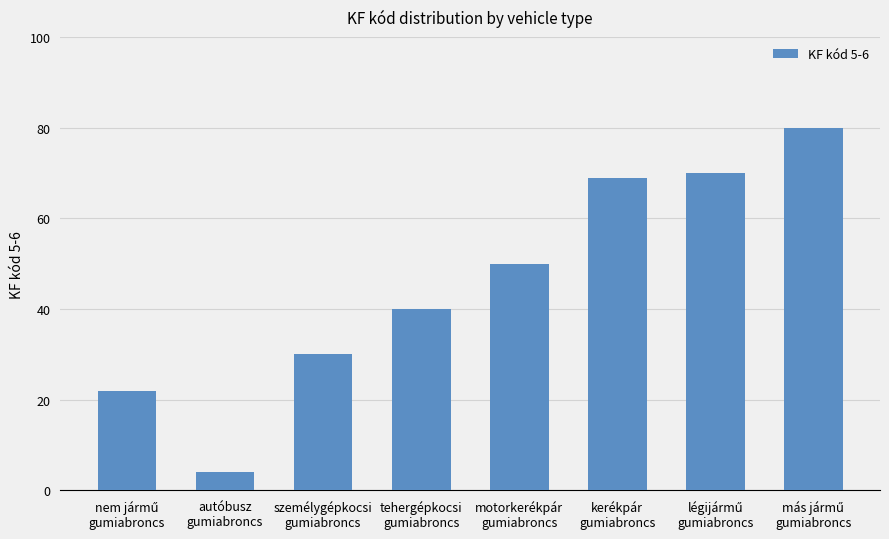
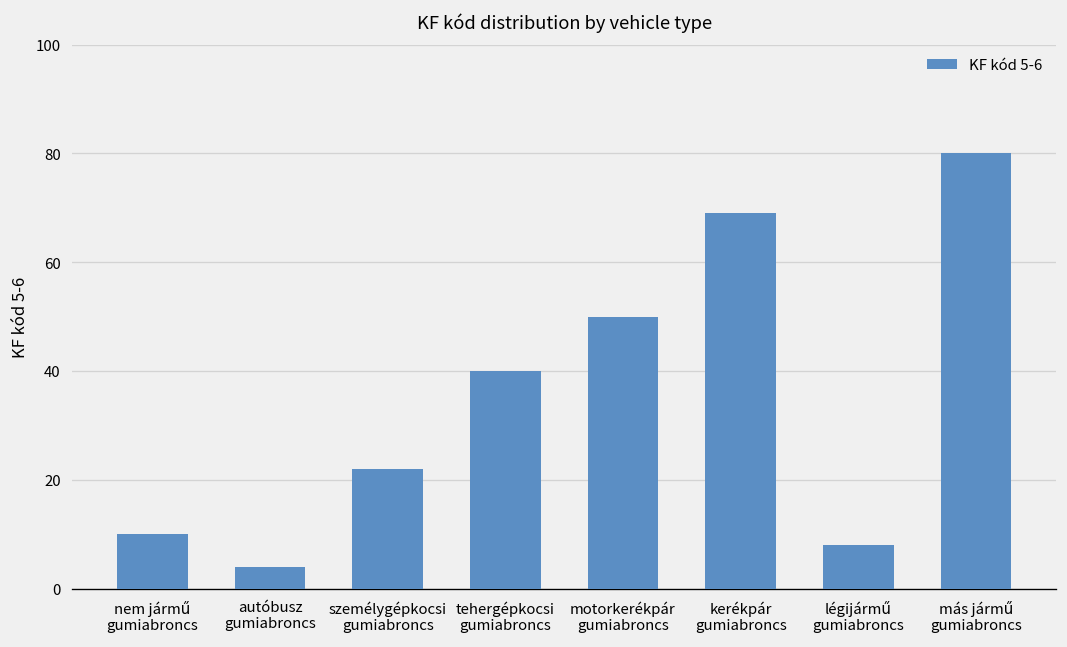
nem jármű gumiabroncs: 22 -> 10
személygépkocsi gumiabroncs: 30 -> 22
légijármű gumiabroncs: 70 -> 8
